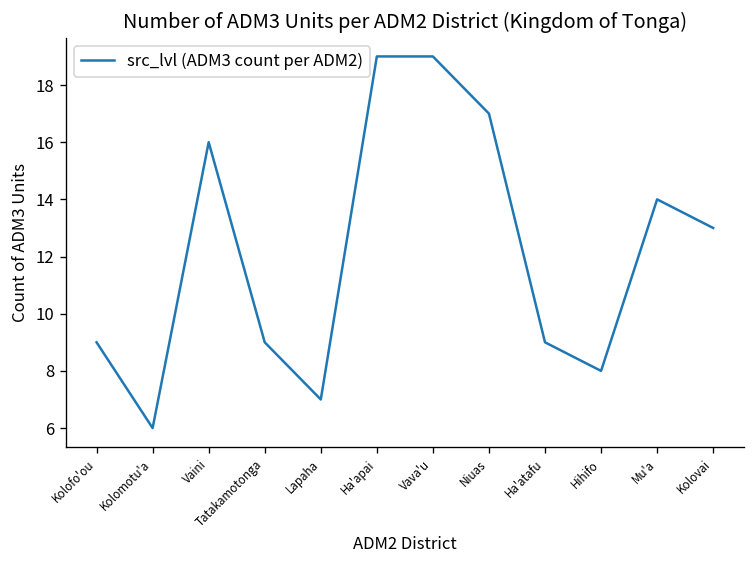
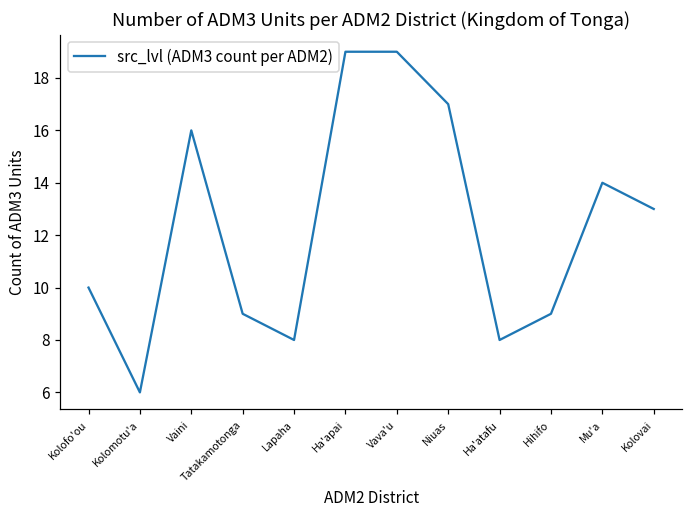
Kolofo'ou: 9 -> 10
Lapaha: 7 -> 8
Ha'atafu: 9 -> 8
Hihifo: 8 -> 9
